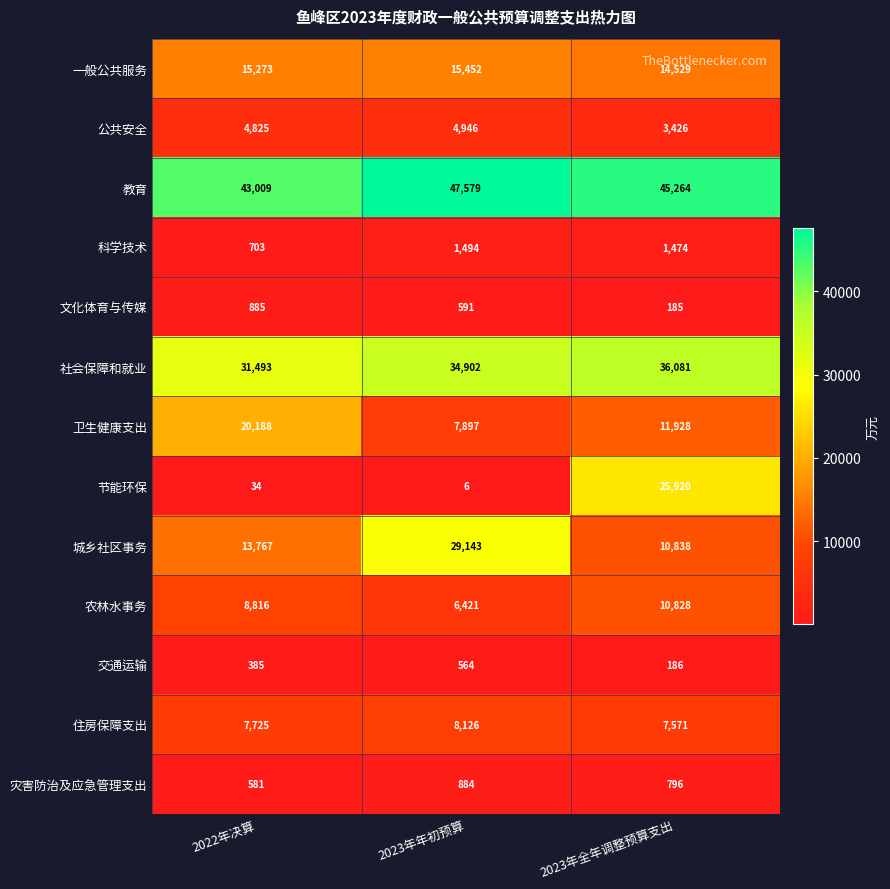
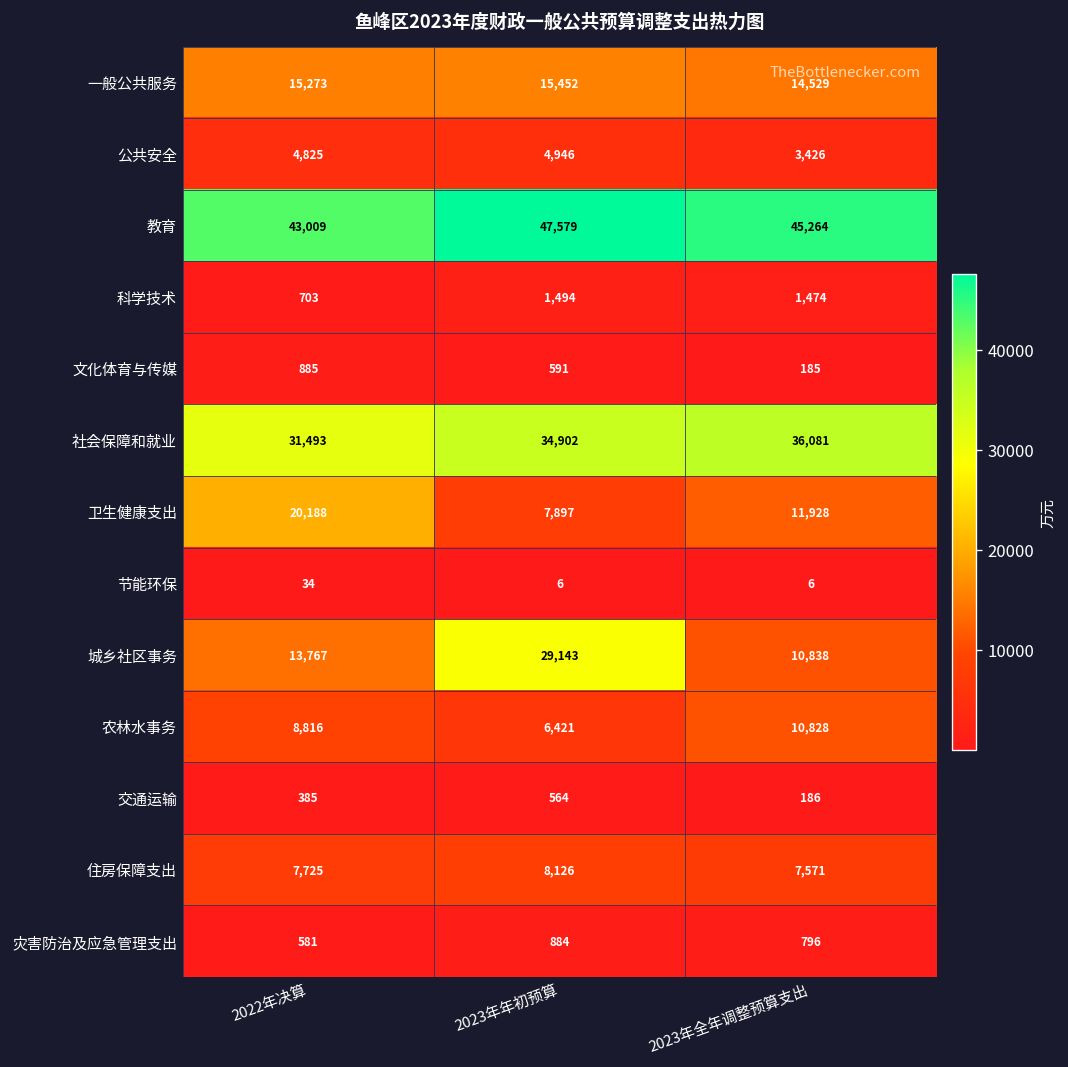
节能环保, 2023年全年调整预算支出: 25,920 -> 6
